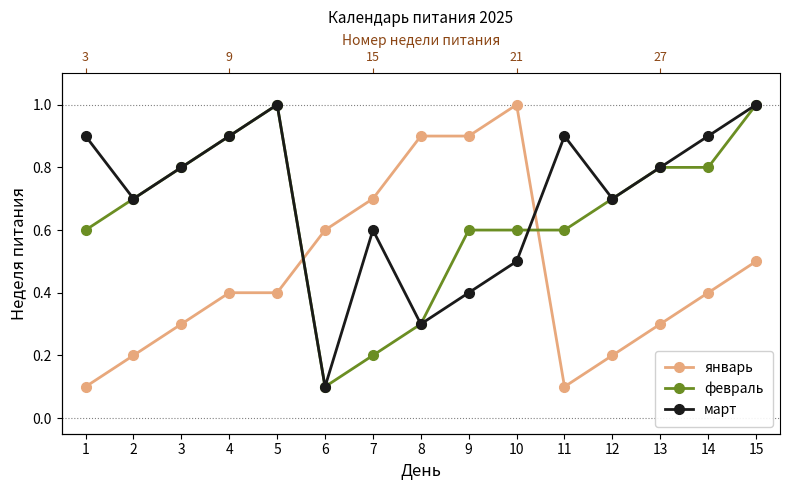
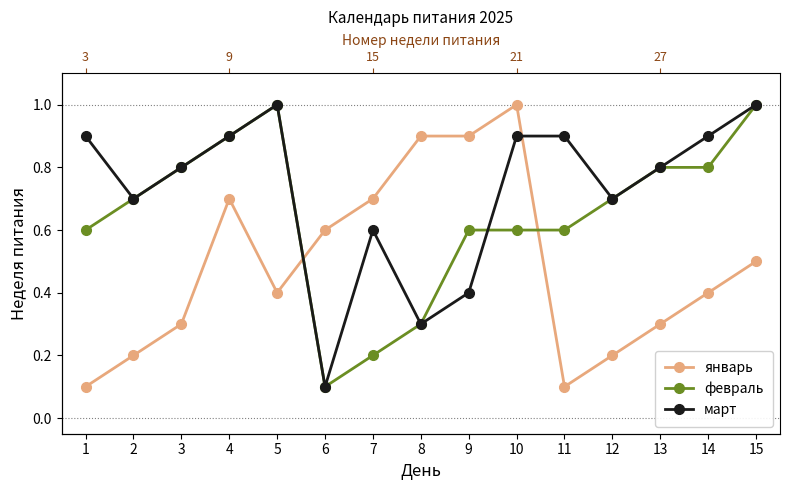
январь, 4: 0.40 -> 0.70
март, 10: 0.50 -> 0.90
